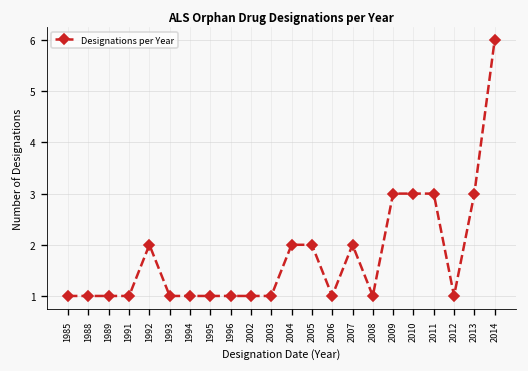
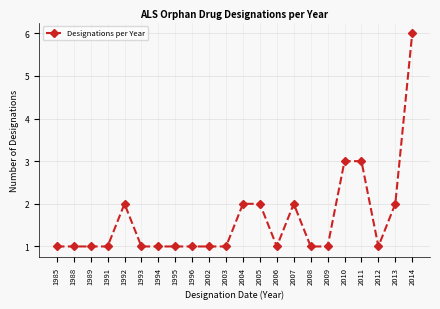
2009: 3 -> 1
2013: 3 -> 2
